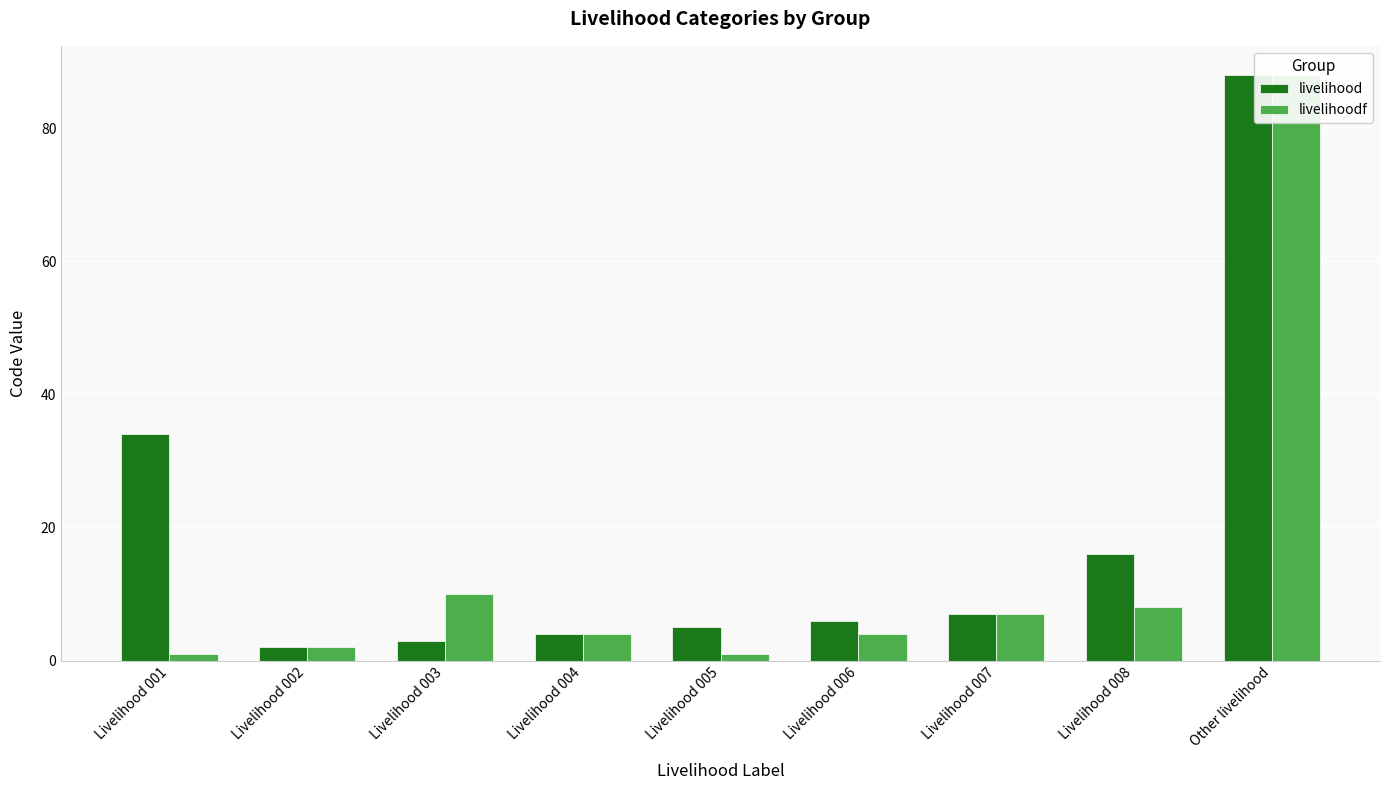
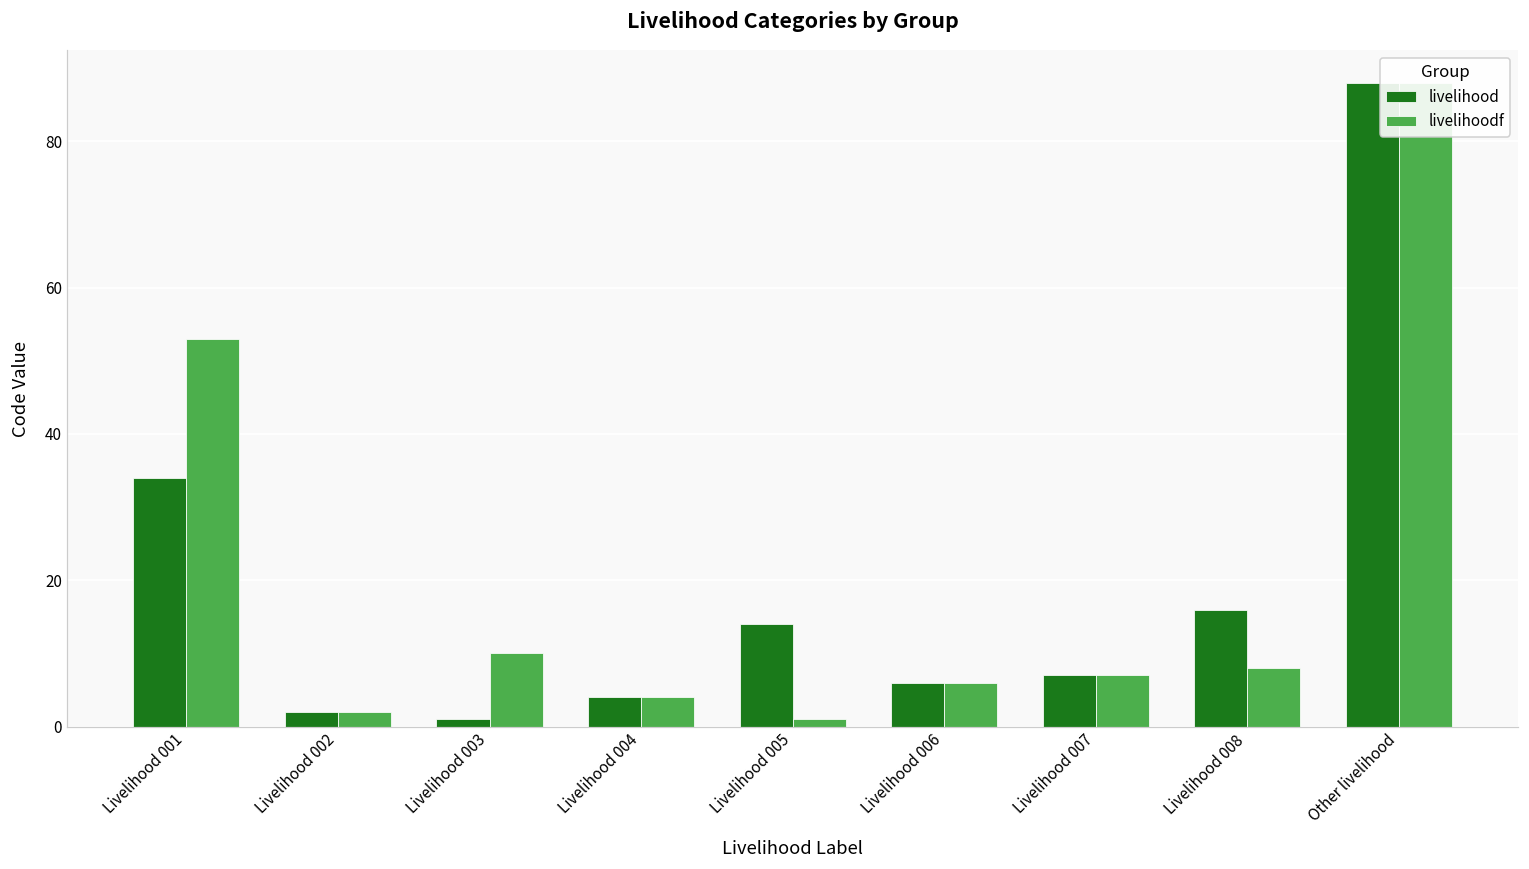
livelihoodf, Livelihood 001: 1 -> 53
livelihood, Livelihood 003: 3 -> 1
livelihood, Livelihood 005: 5 -> 14
livelihoodf, Livelihood 006: 4 -> 6
